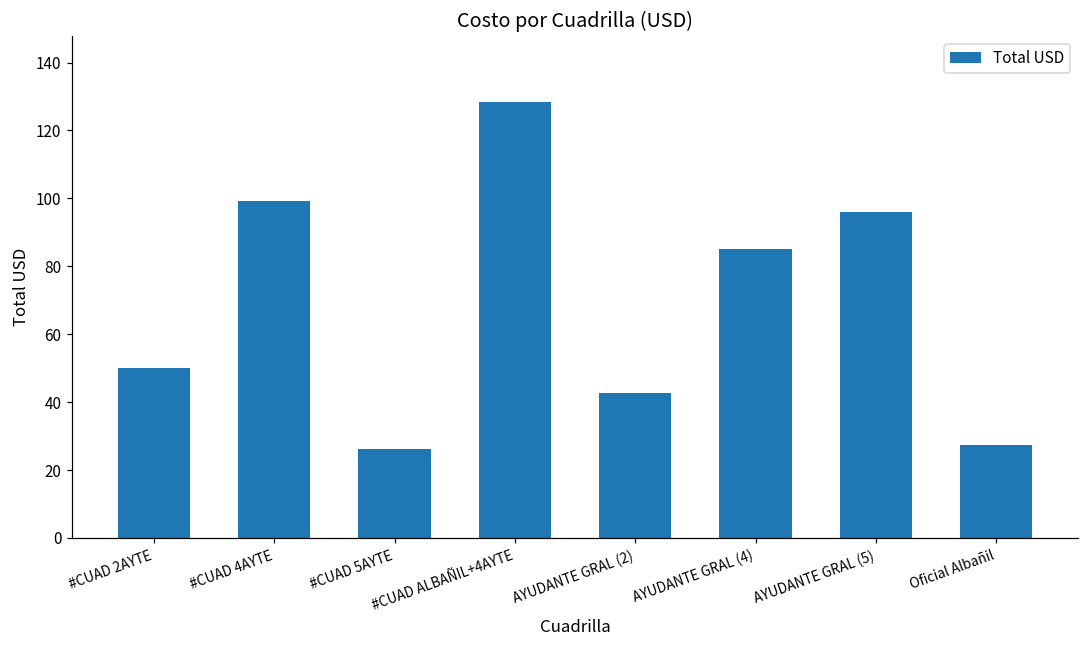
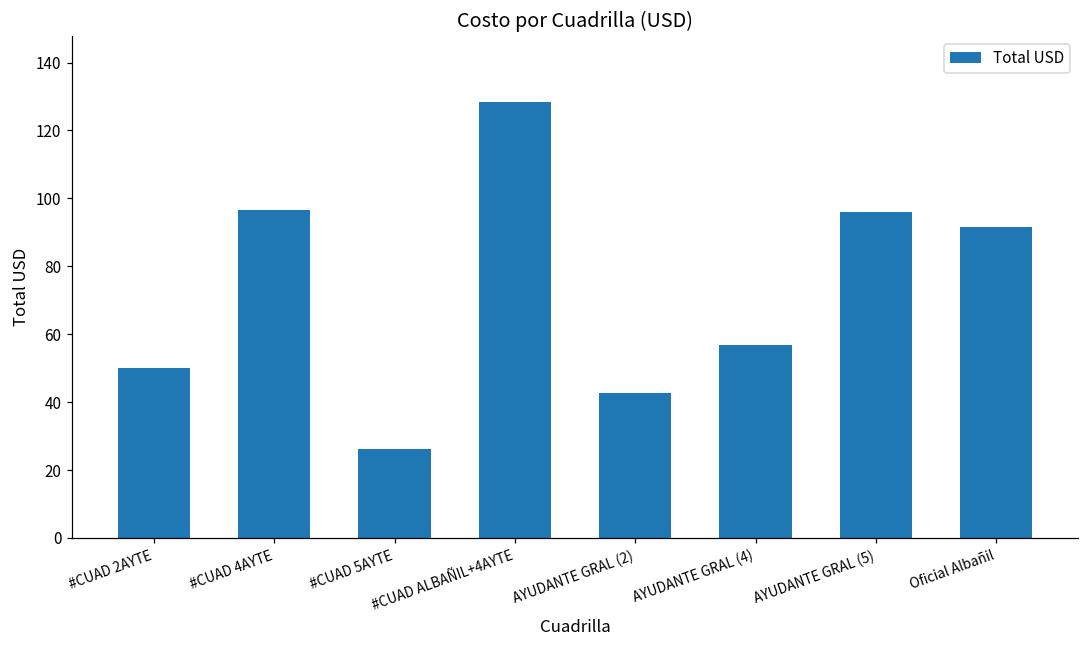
#CUAD 4AYTE: 99 -> 97
AYUDANTE GRAL (4): 85 -> 57
Oficial Albañil: 27 -> 92
